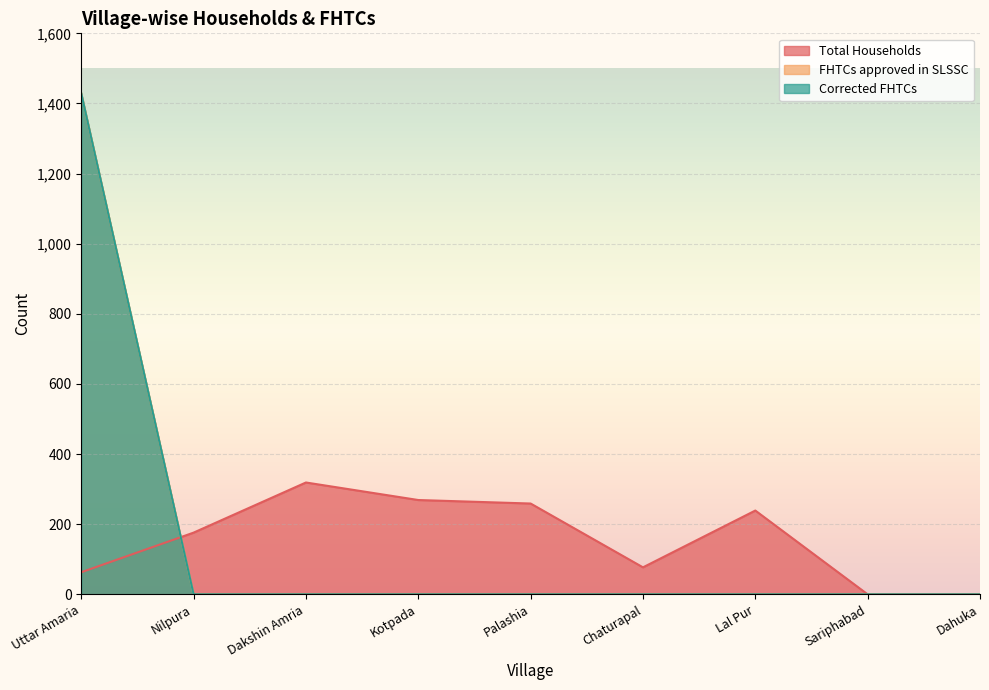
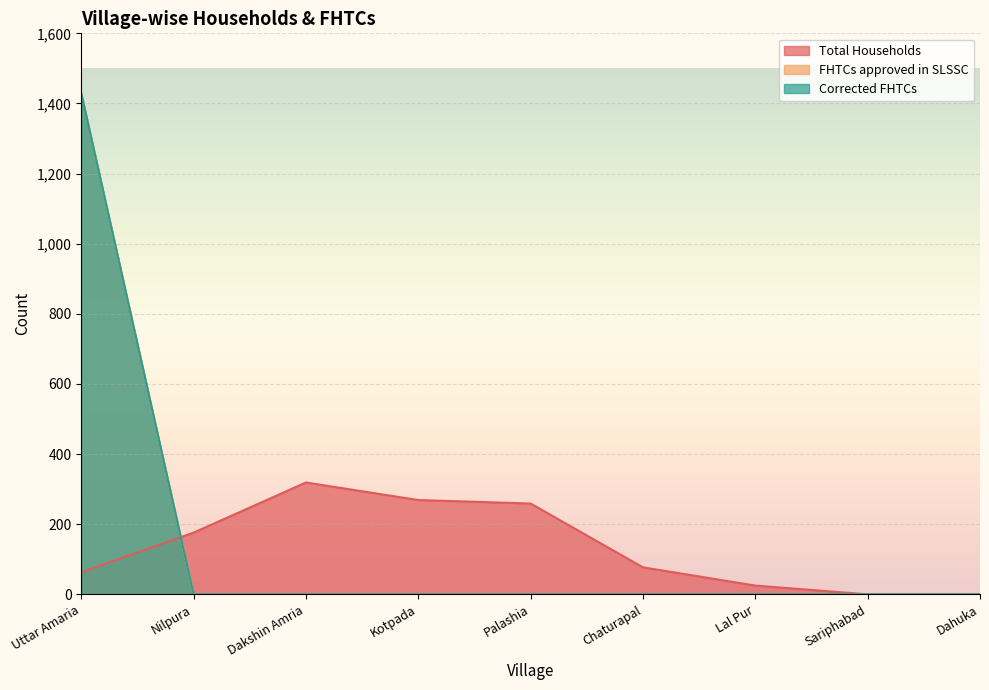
Total Households, Lal Pur: 240 -> 30
